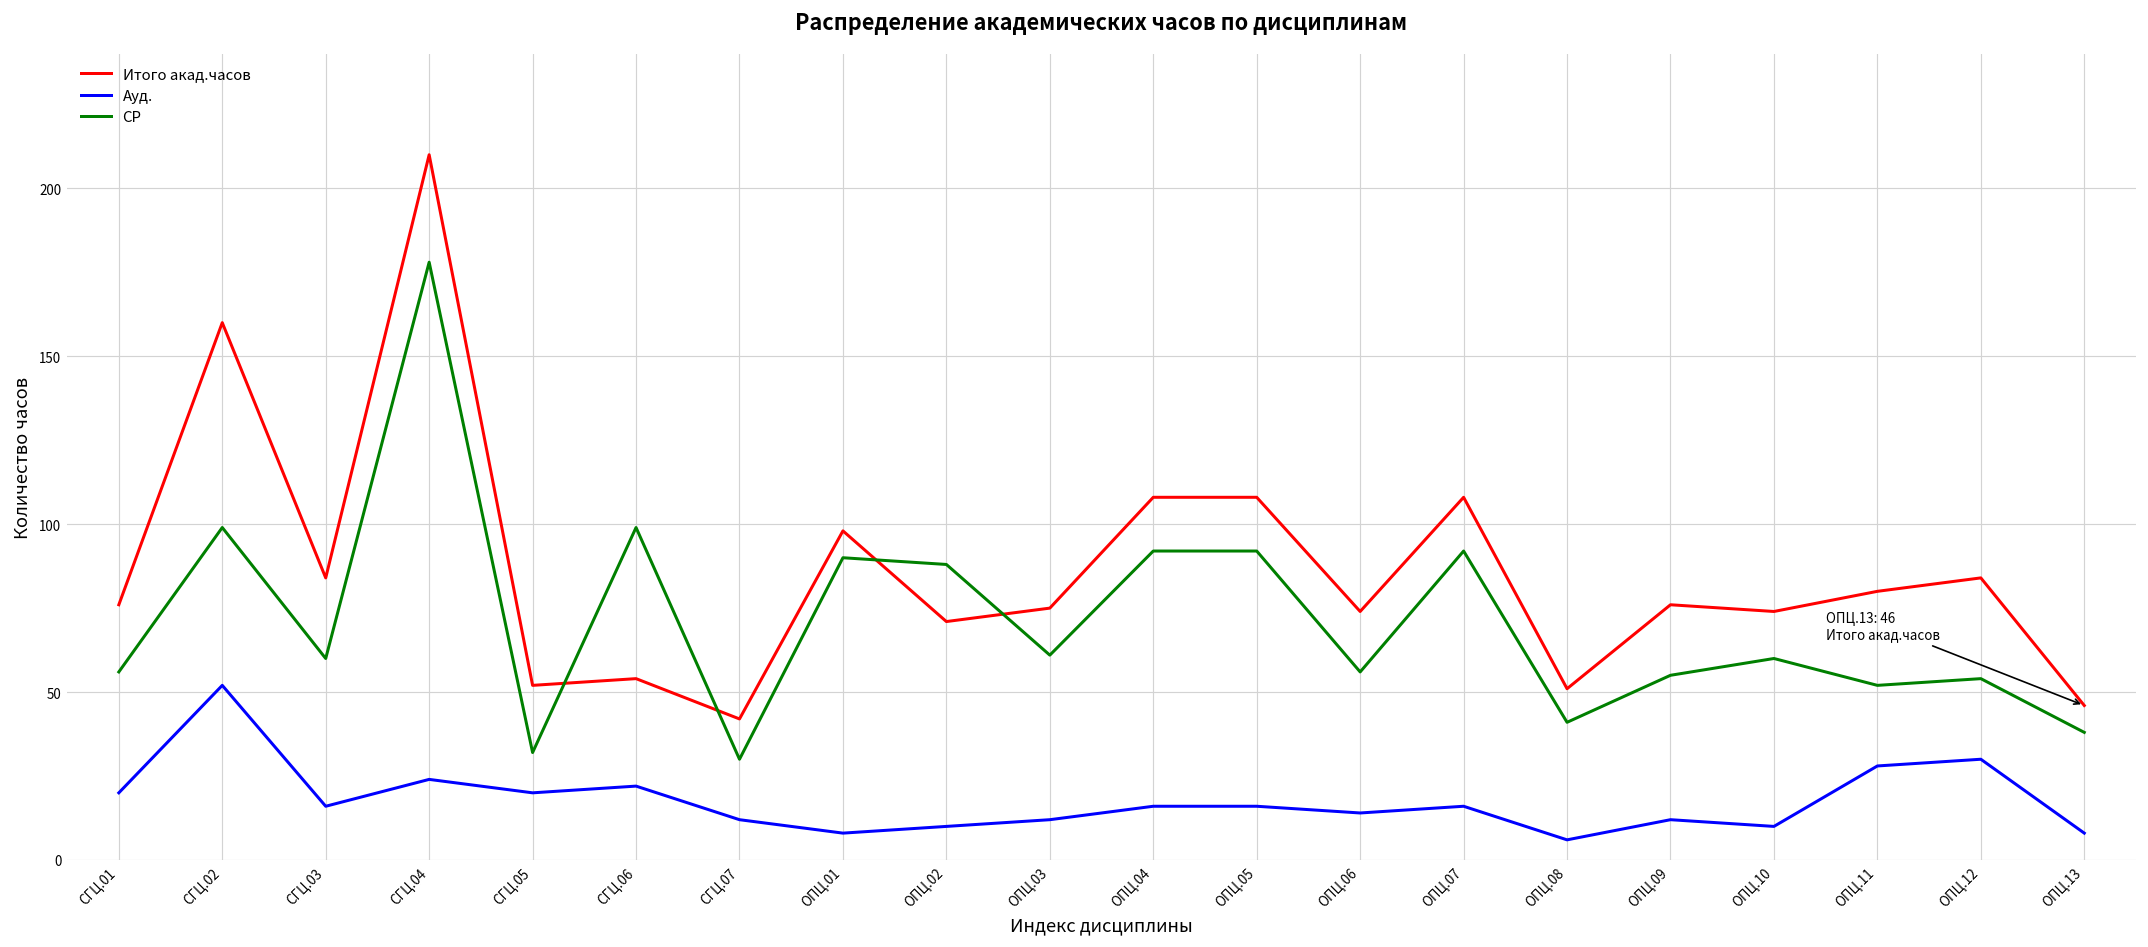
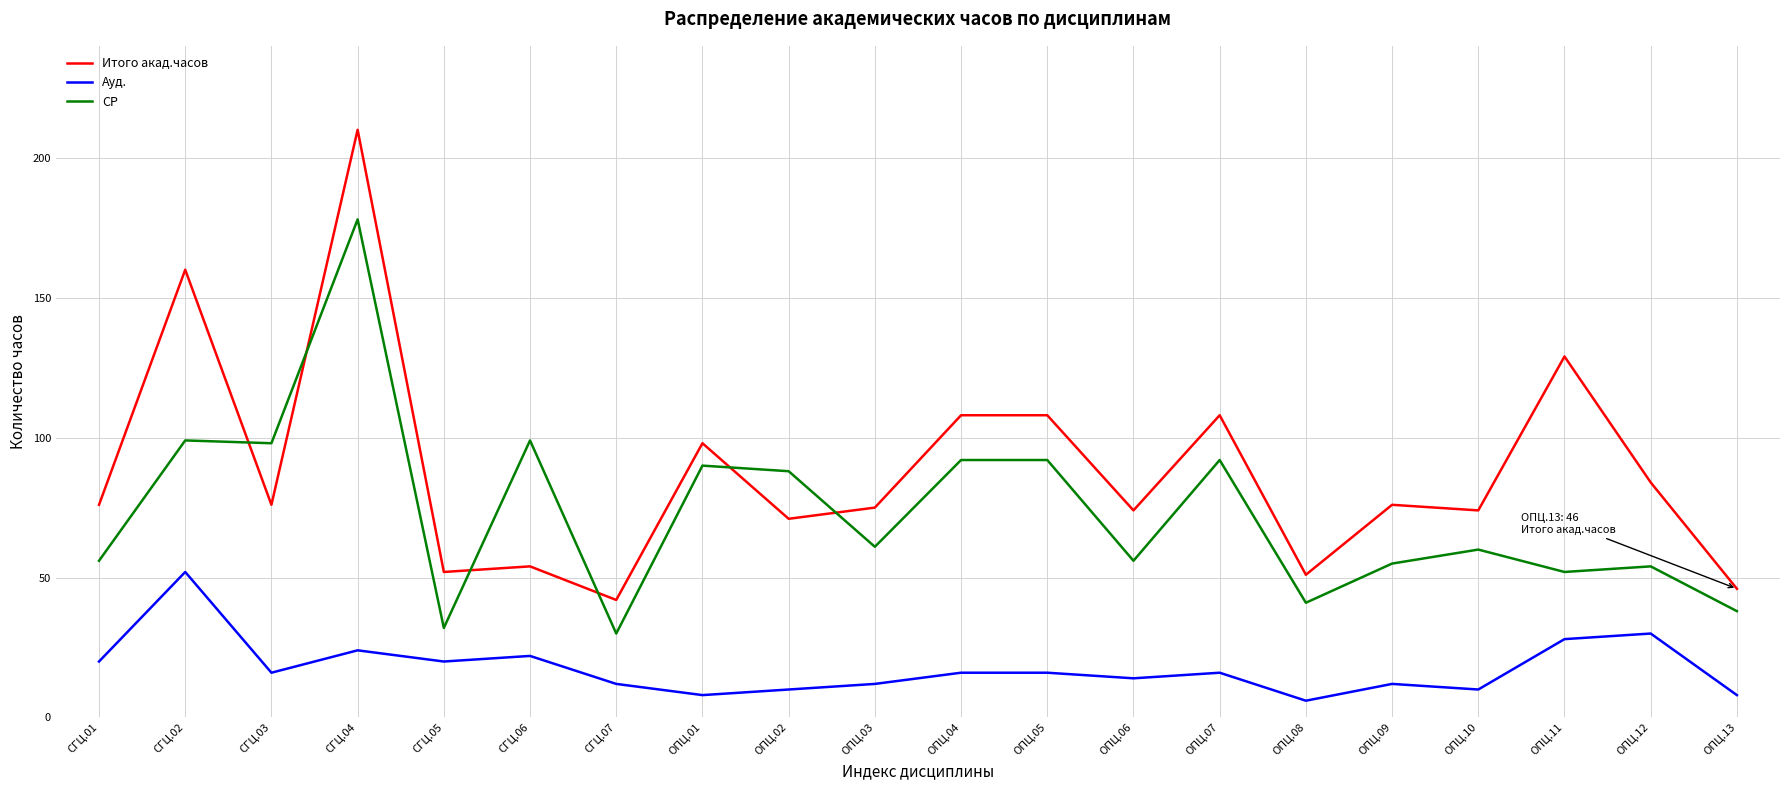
Итого акад.часов, СГЦ.03: 84 -> 76
СР, СГЦ.03: 60 -> 98
Итого акад.часов, ОПЦ.11: 80 -> 129
